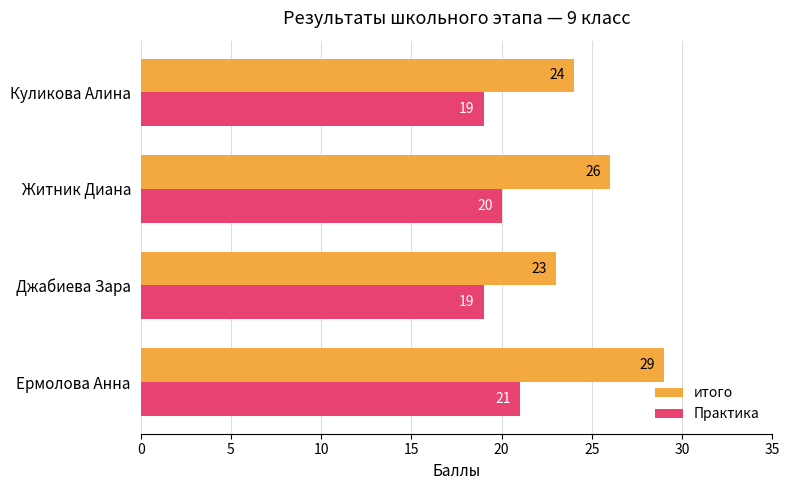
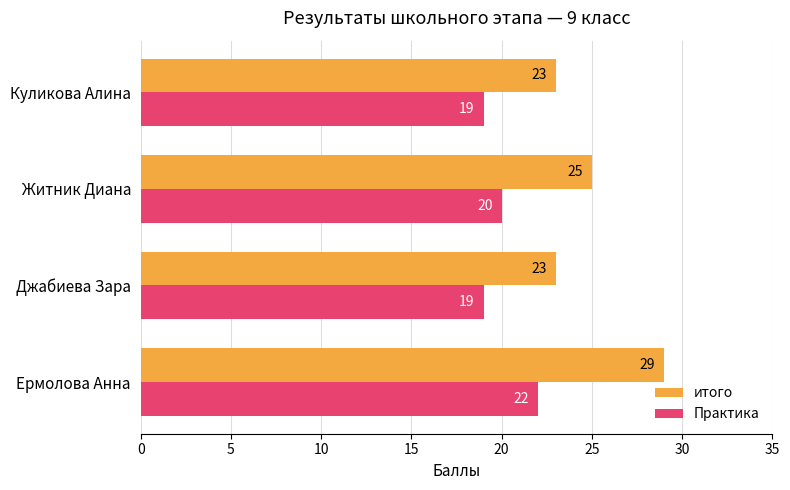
итого, Куликова Алина: 24 -> 23
итого, Житник Диана: 26 -> 25
Практика, Ермолова Анна: 21 -> 22
